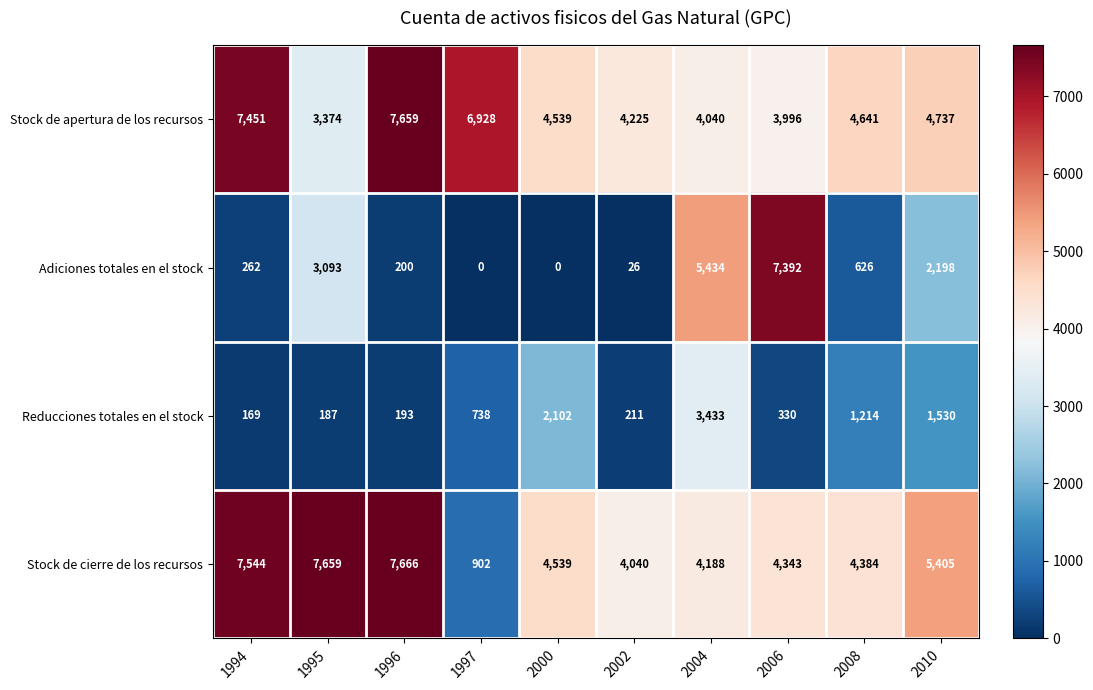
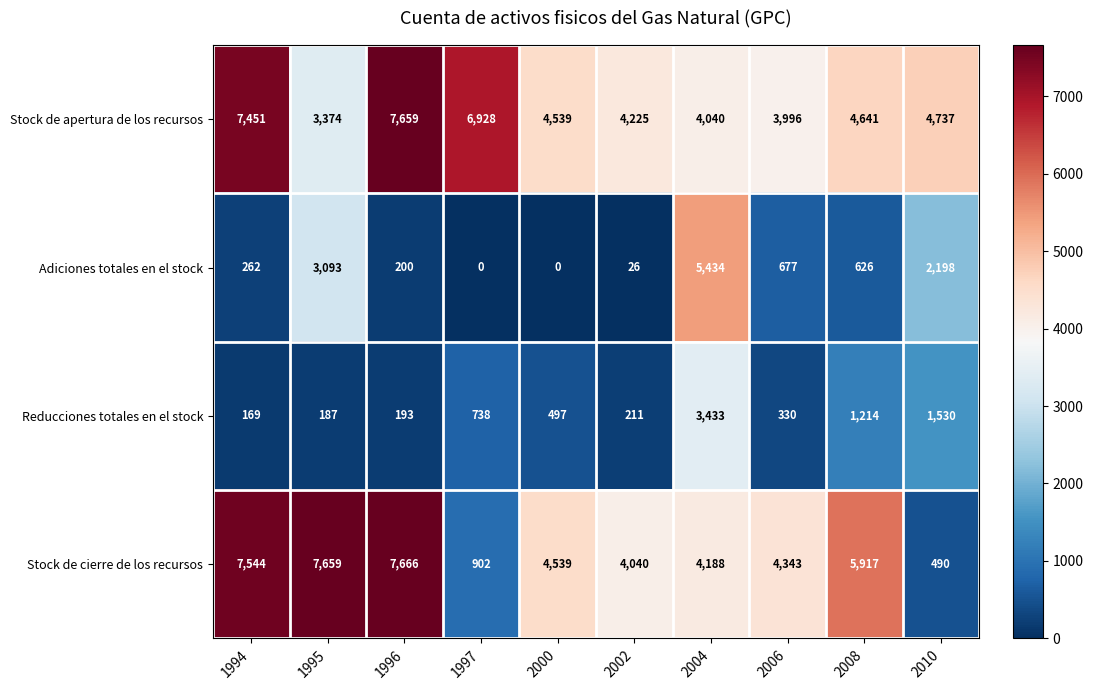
Adiciones totales en el stock, 2006: 7,392 -> 677
Reducciones totales en el stock, 2000: 2,102 -> 497
Stock de cierre de los recursos, 2008: 4,384 -> 5,917
Stock de cierre de los recursos, 2010: 5,405 -> 490
